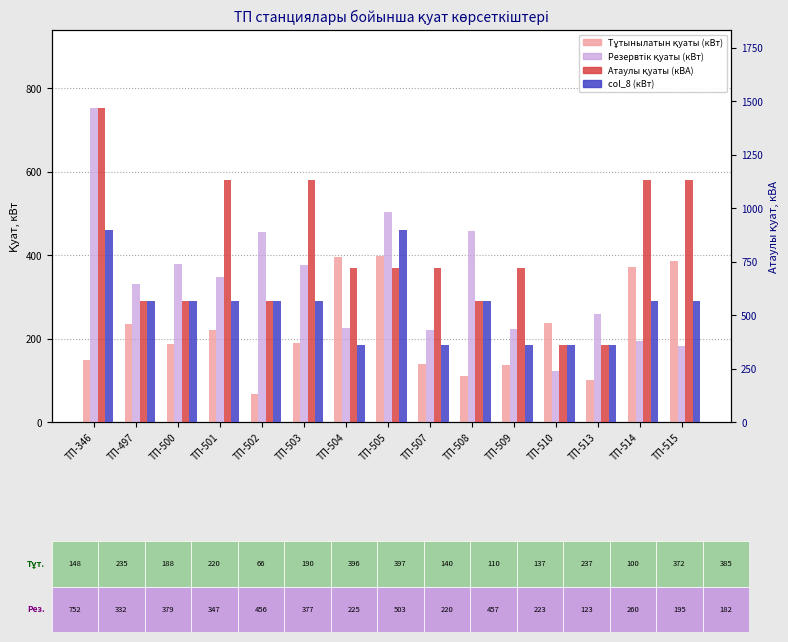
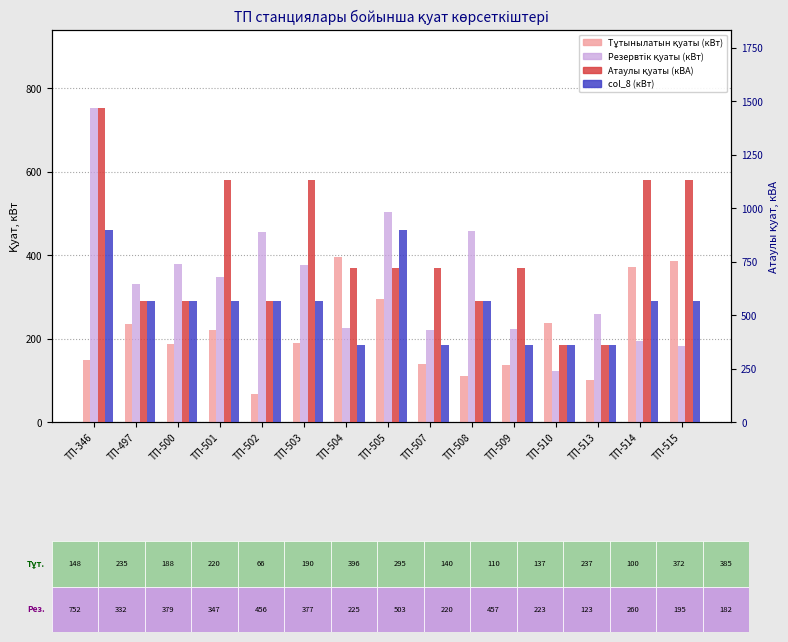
Тұтынылатын қуаты (кВт), ТП-505: 397 -> 295
